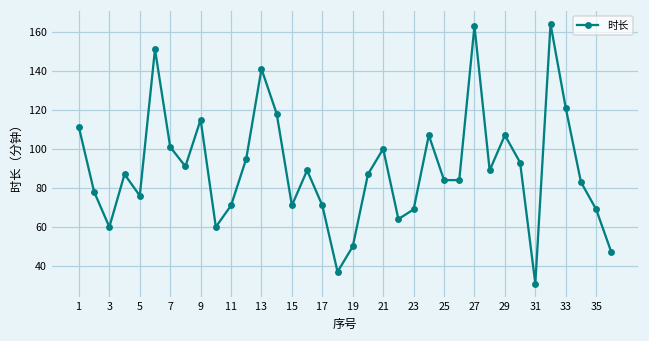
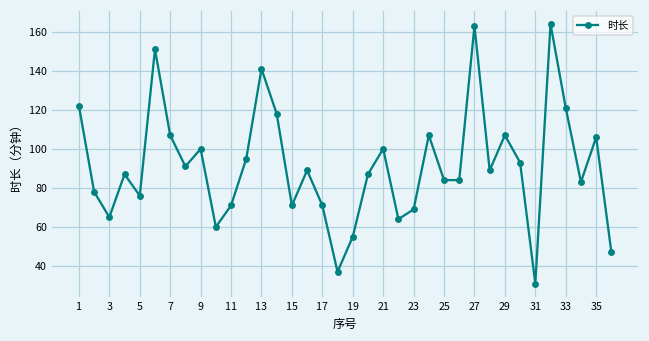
1: 111 -> 122
3: 60 -> 65
7: 101 -> 107
9: 115 -> 100
19: 50 -> 55
35: 69 -> 106
